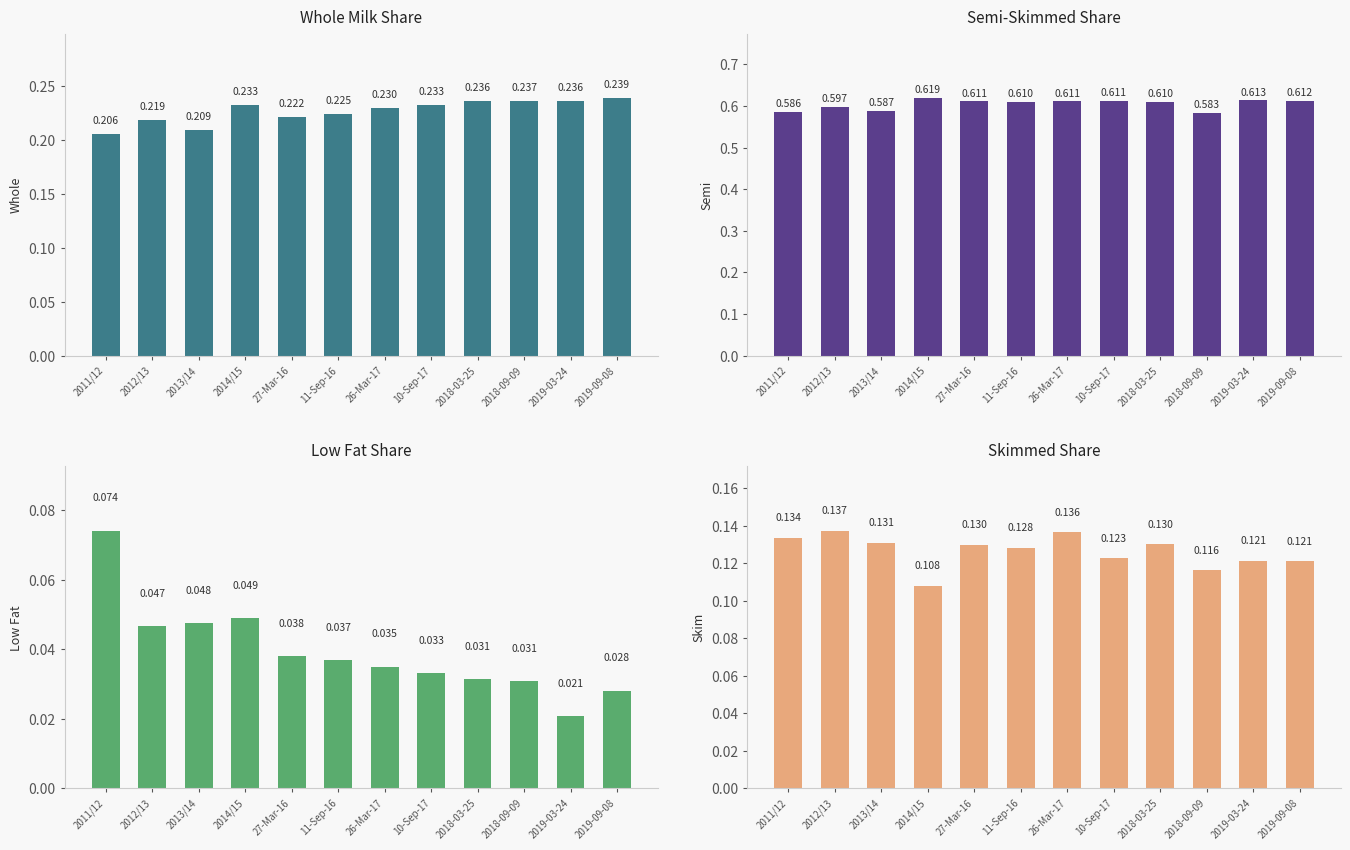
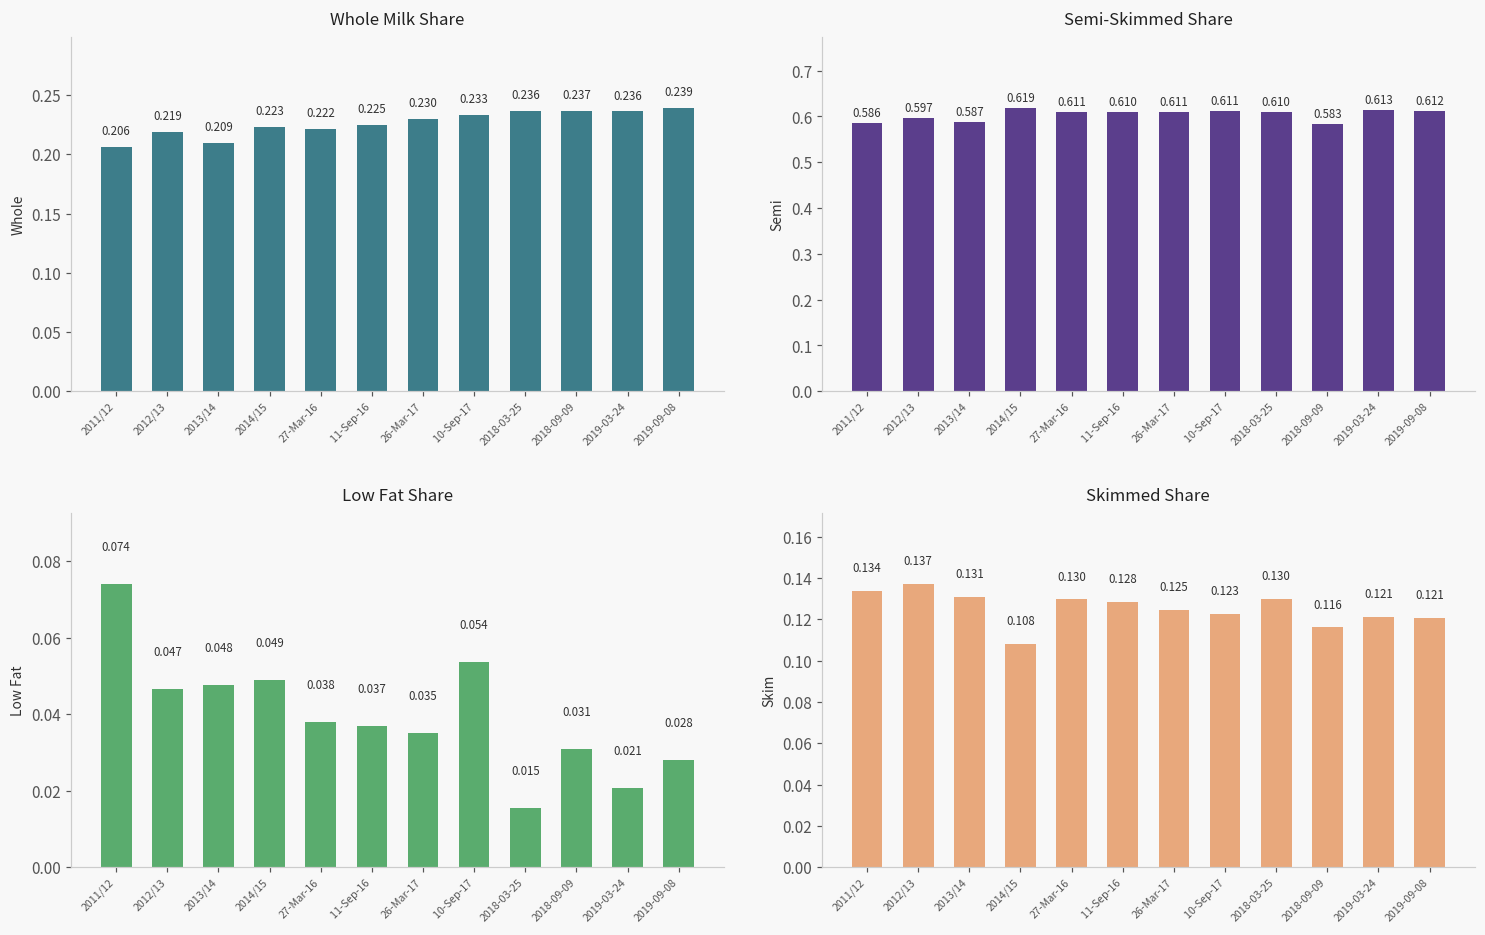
Whole Milk Share, 2014/15: 0.233 -> 0.223
Low Fat Share, 10-Sep-17: 0.033 -> 0.054
Low Fat Share, 2018-03-25: 0.031 -> 0.015
Skimmed Share, 26-Mar-17: 0.136 -> 0.125
